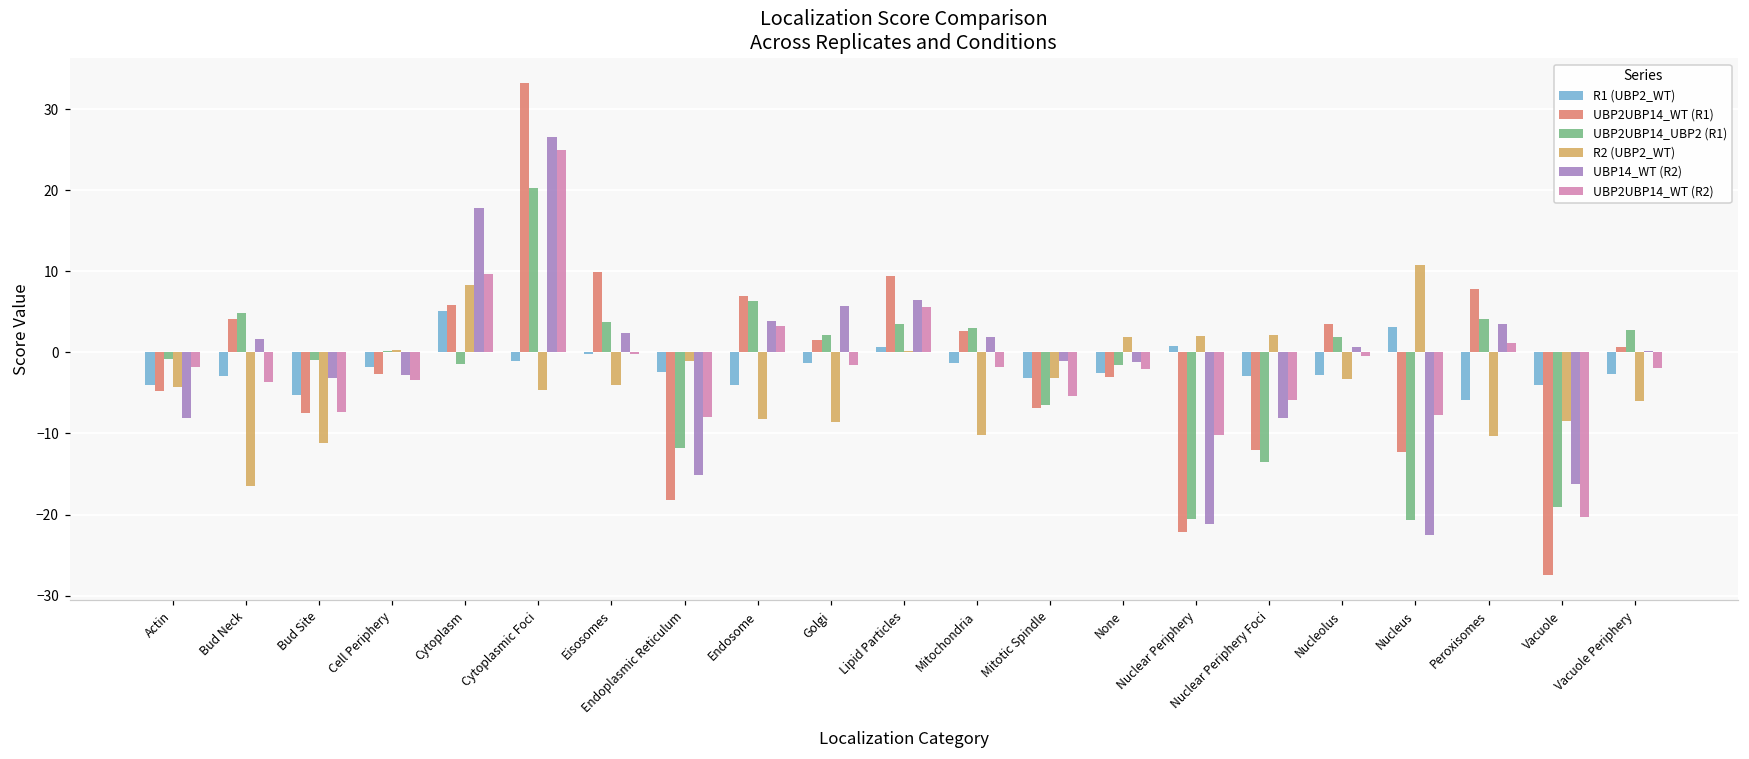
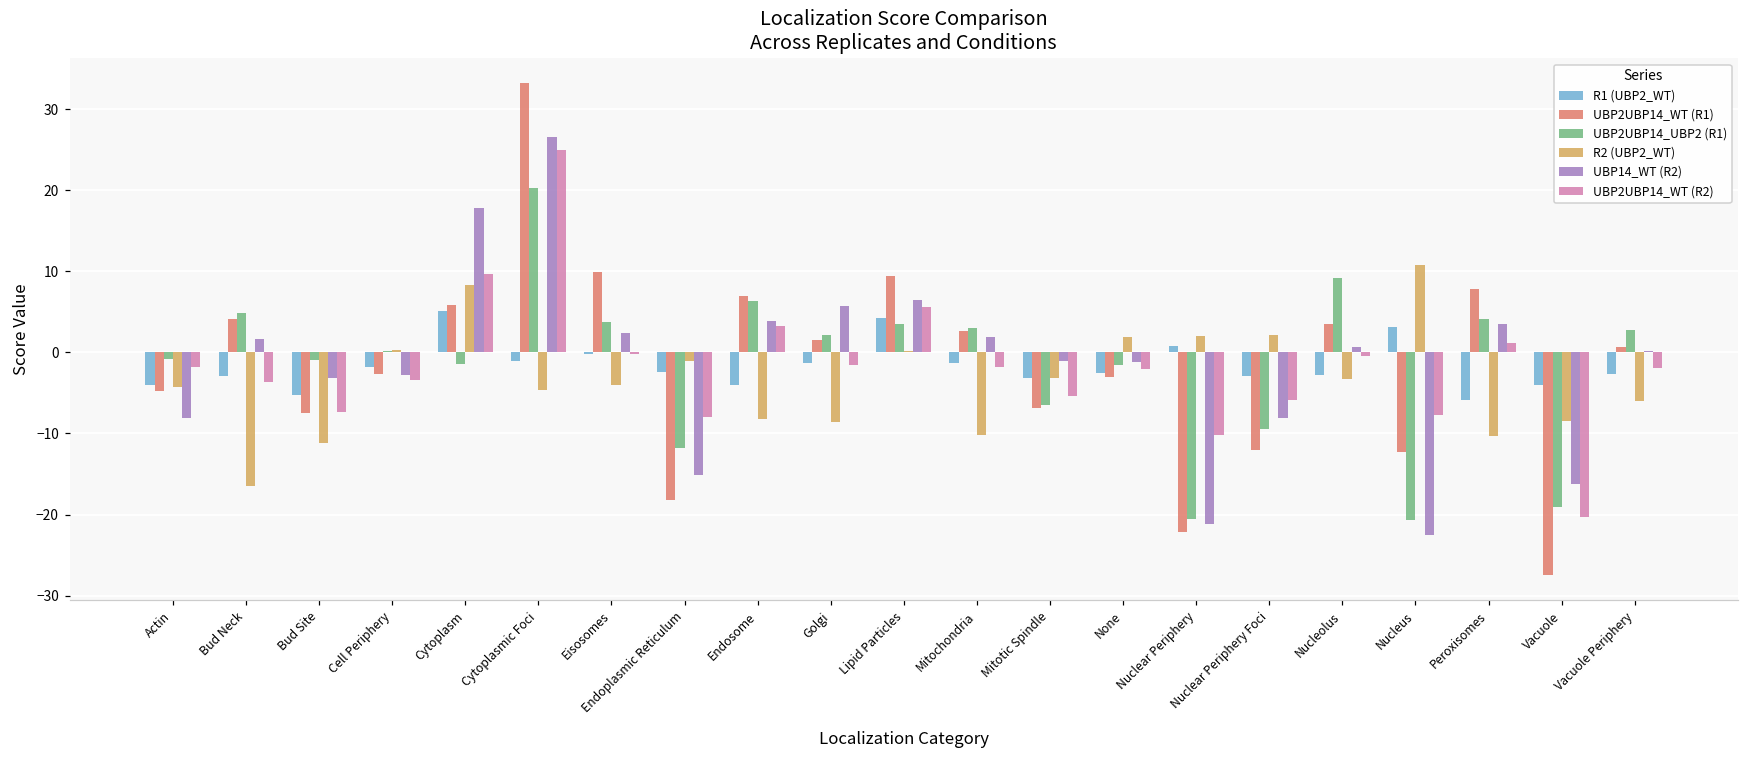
R1 (UBP2_WT), Lipid Particles: 1 -> 4
UBP2UBP14_UBP2 (R1), Nuclear Periphery Foci: -14 -> -9
UBP2UBP14_UBP2 (R1), Nucleolus: 2 -> 9
